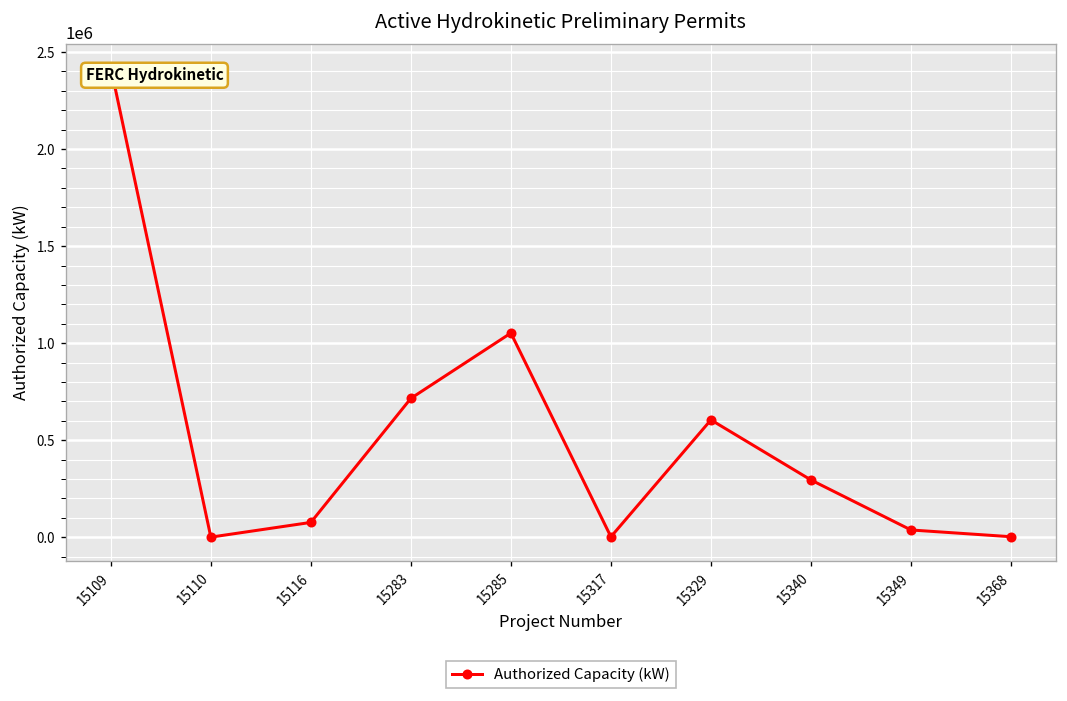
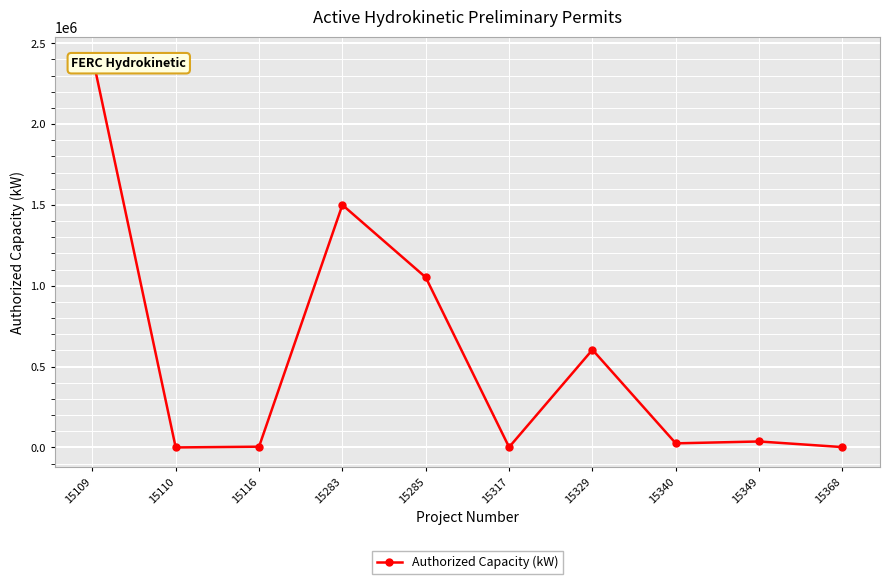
15116: 80000 -> 10000
15283: 720000 -> 1500000
15340: 290000 -> 30000
